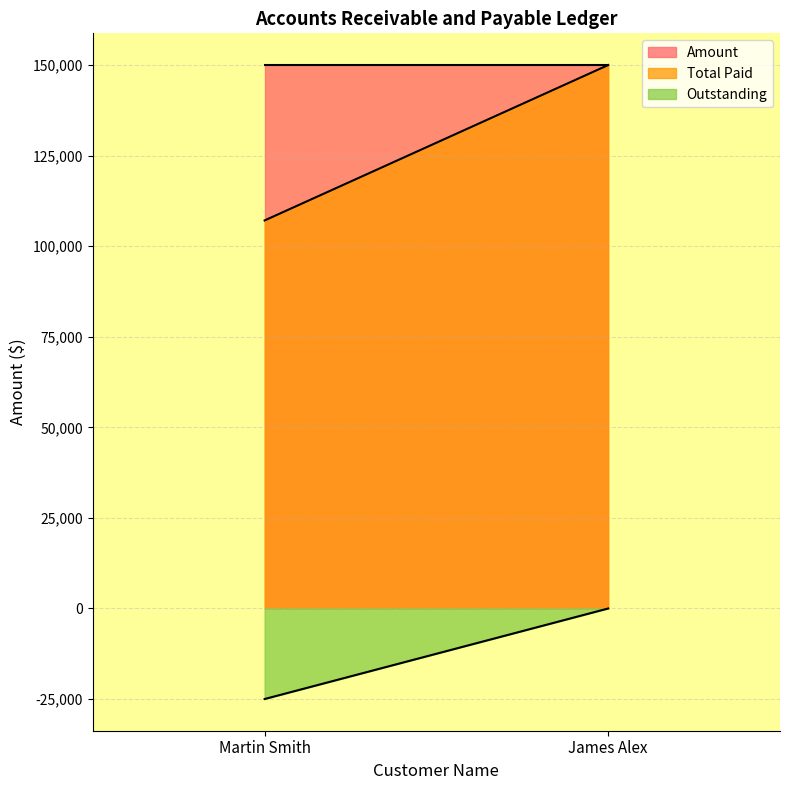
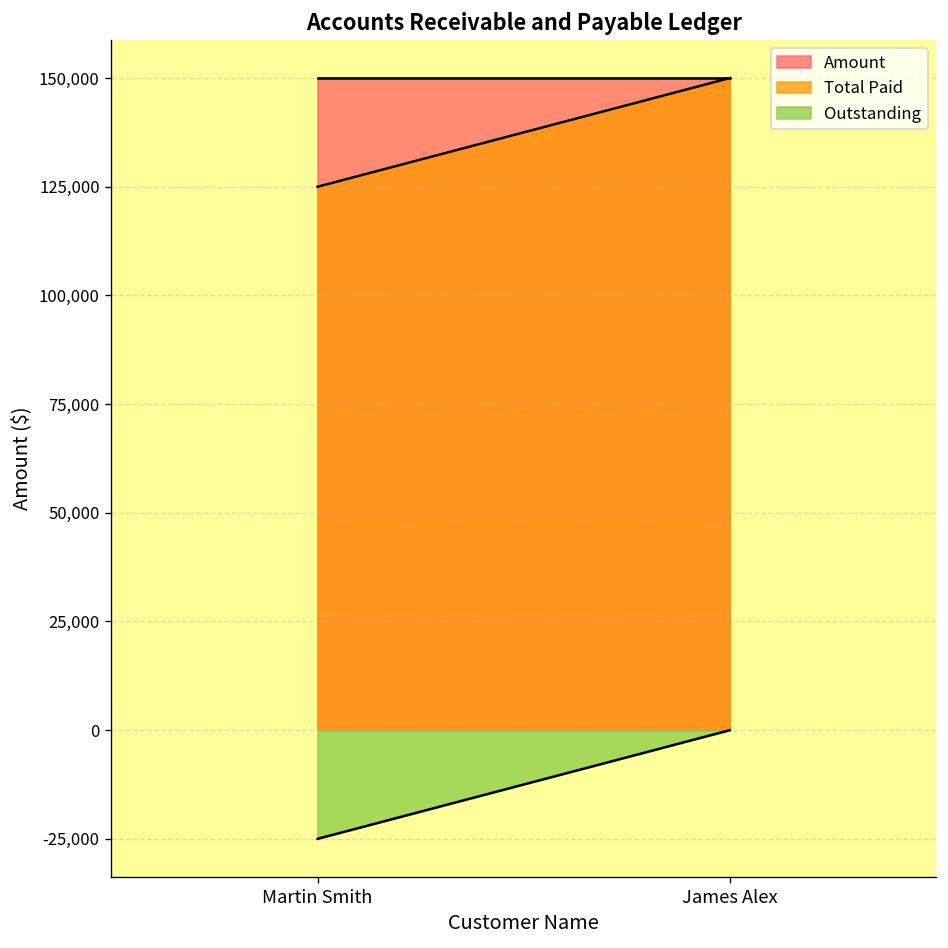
Total Paid, Martin Smith: 107,000 -> 125,000
